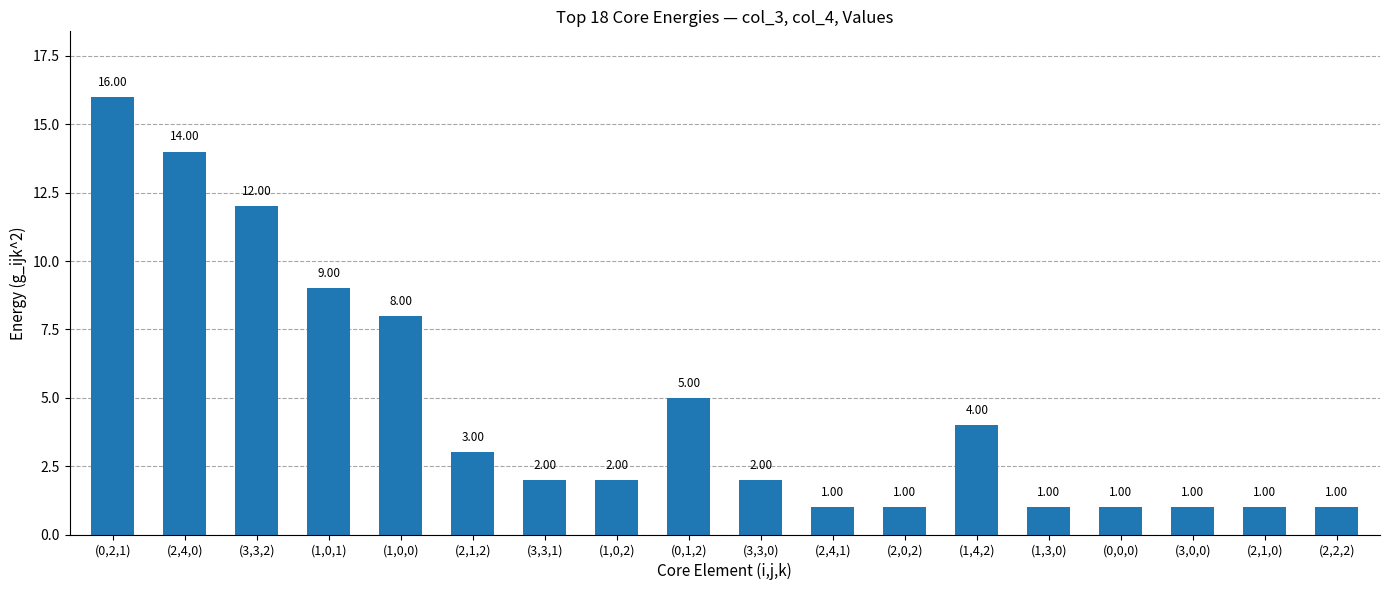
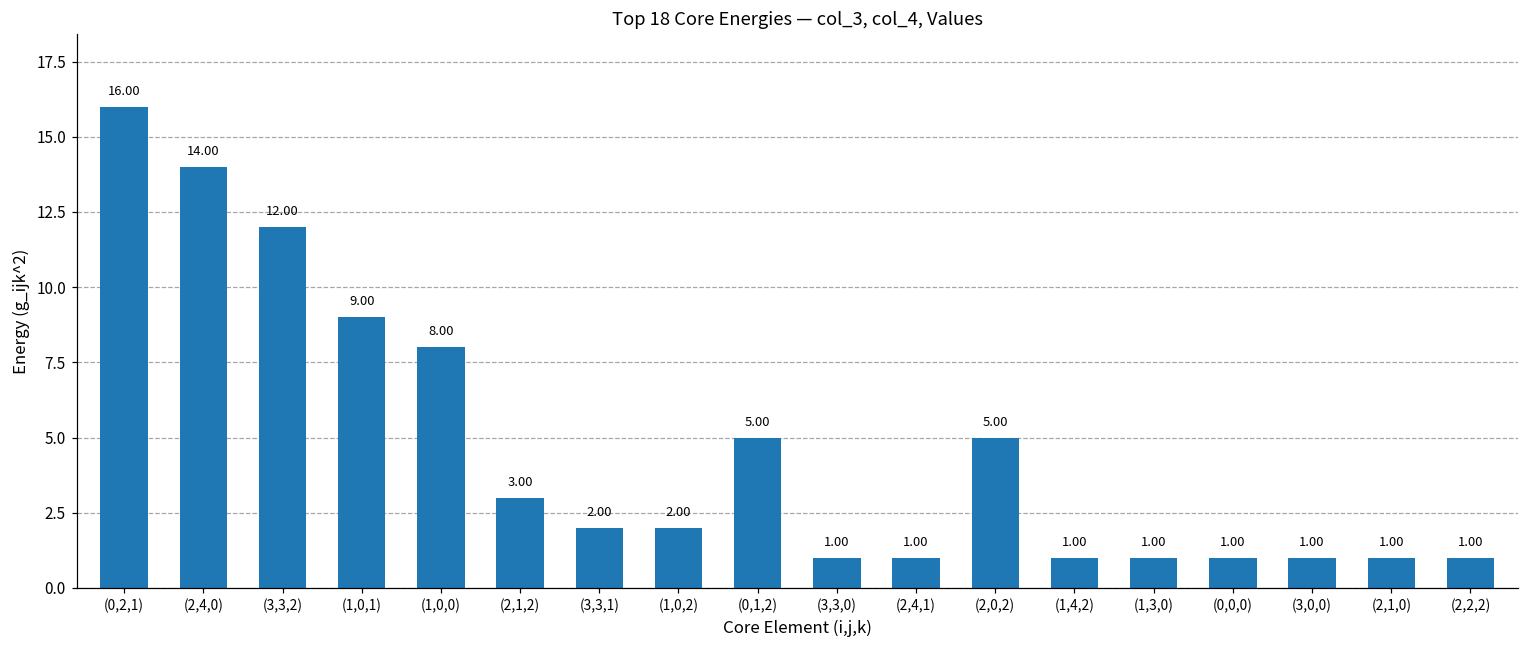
(3,3,0): 2.00 -> 1.00
(2,0,2): 1.00 -> 5.00
(1,4,2): 4.00 -> 1.00
